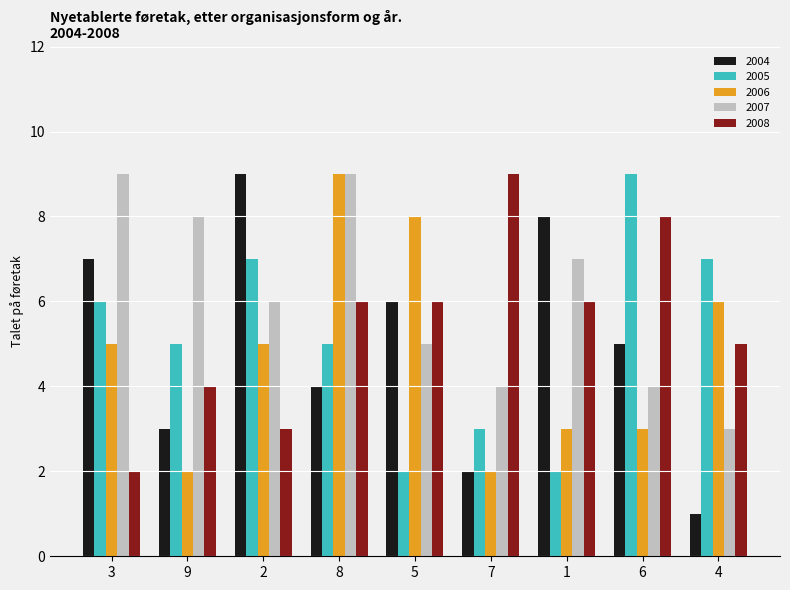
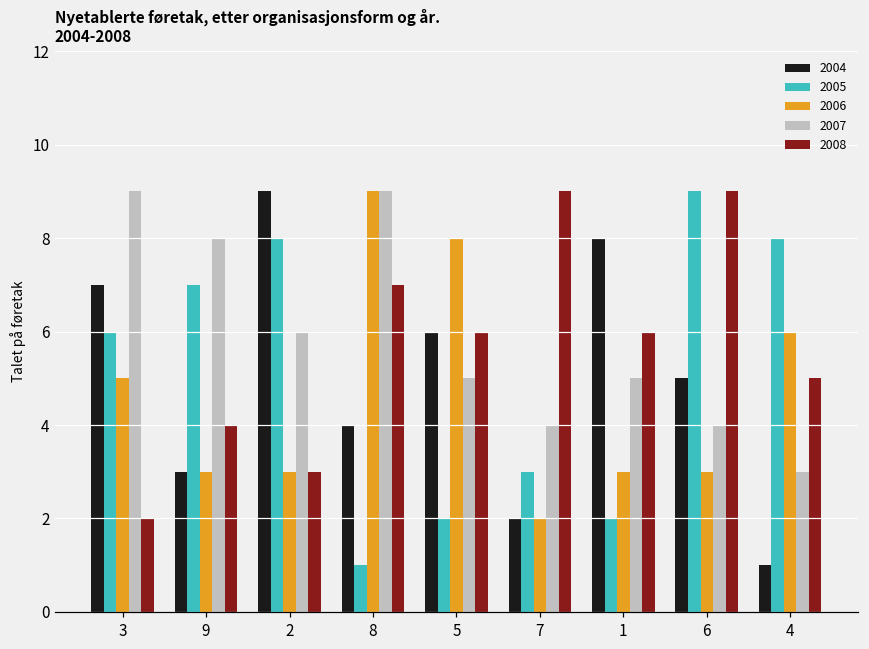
2005, 9: 5 -> 7
2006, 9: 2 -> 3
2005, 2: 7 -> 8
2006, 2: 5 -> 3
2005, 8: 5 -> 1
2008, 8: 6 -> 7
2007, 1: 7 -> 5
2008, 6: 8 -> 9
2005, 4: 7 -> 8
